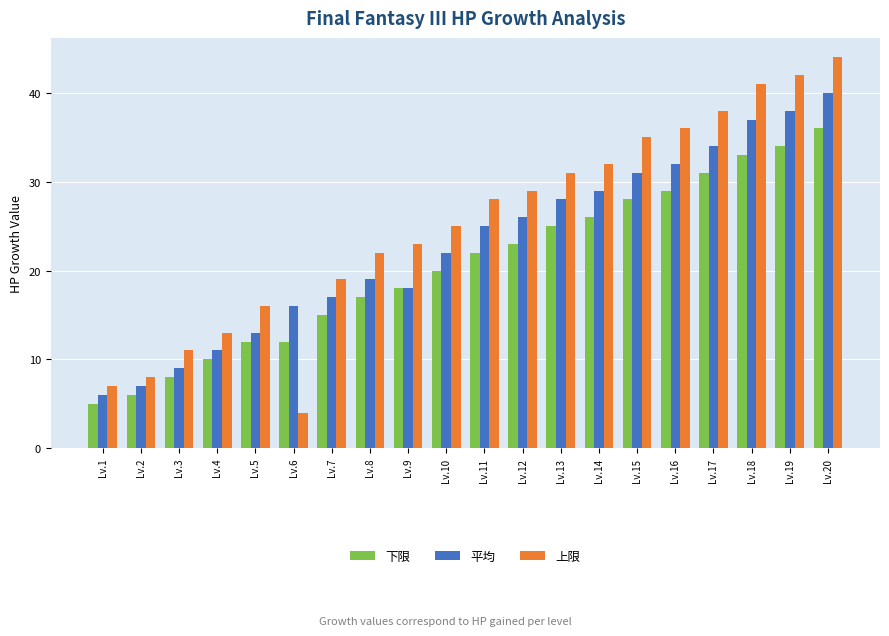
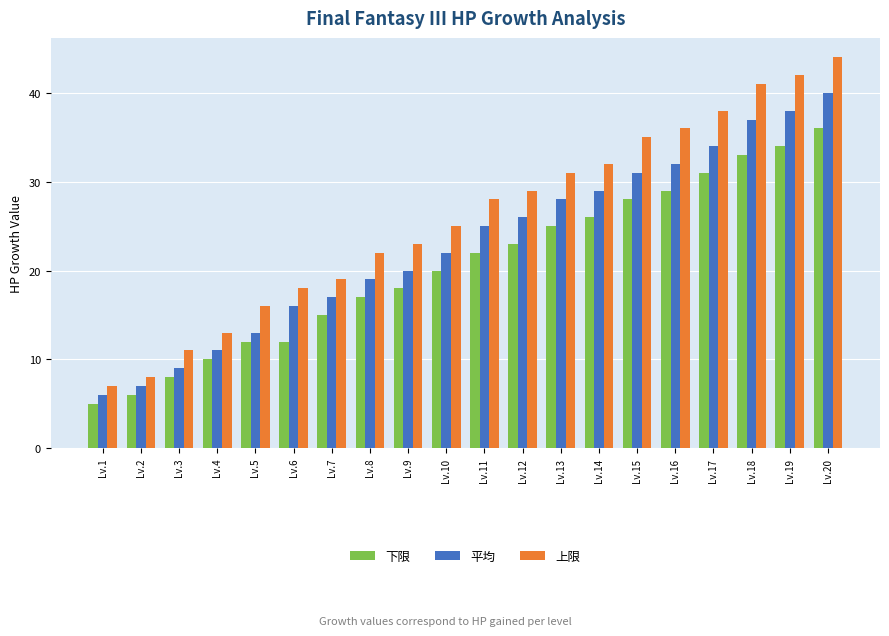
上限, Lv.6: 4 -> 18
平均, Lv.9: 18 -> 20
